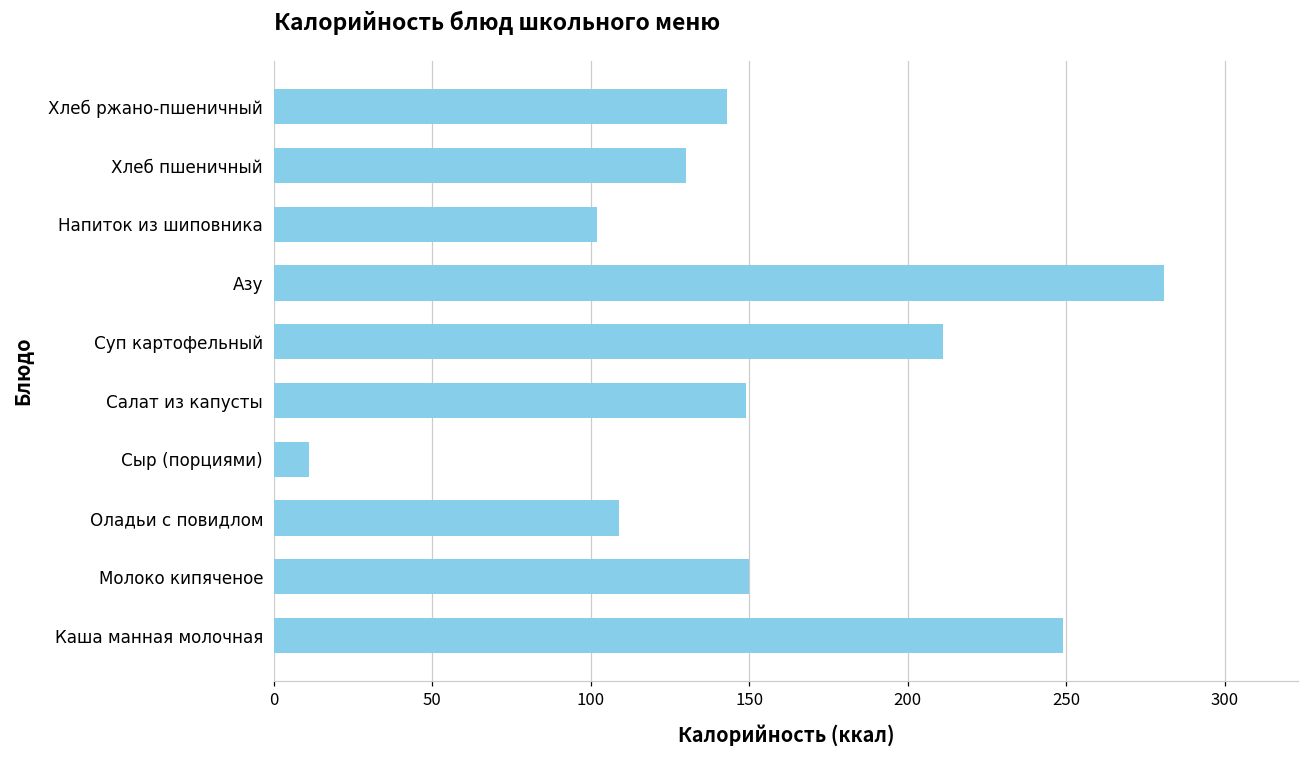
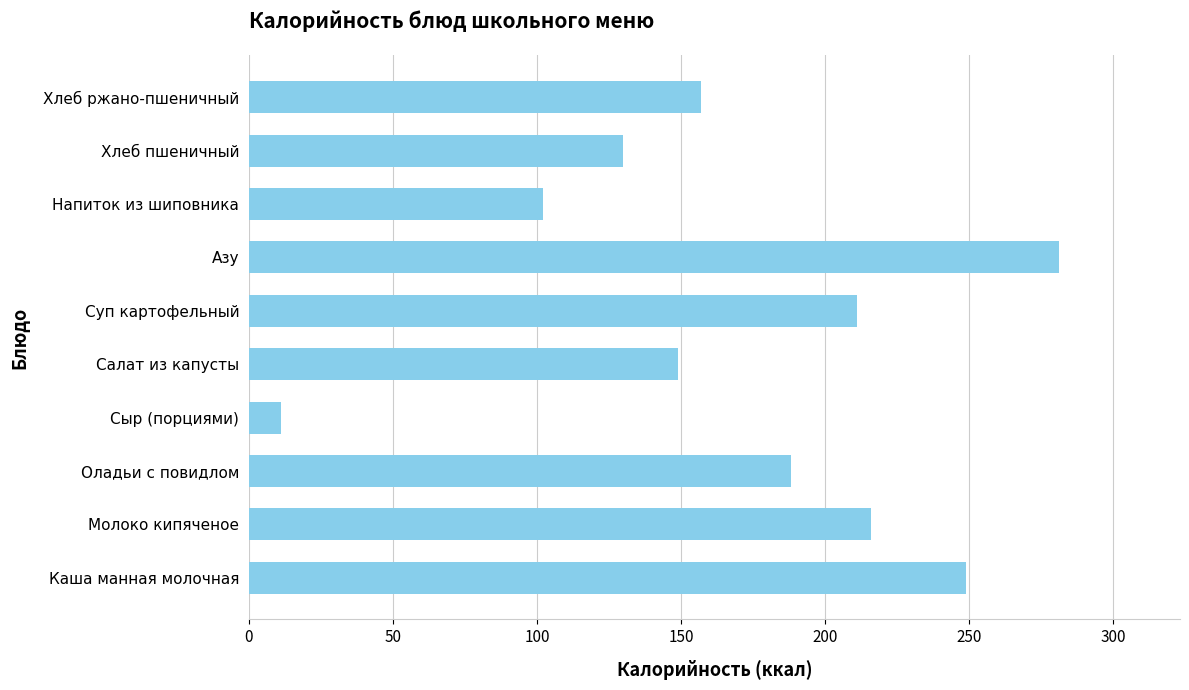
Хлеб ржано-пшеничный: 143 -> 157
Оладьи с повидлом: 109 -> 188
Молоко кипяченое: 150 -> 216
